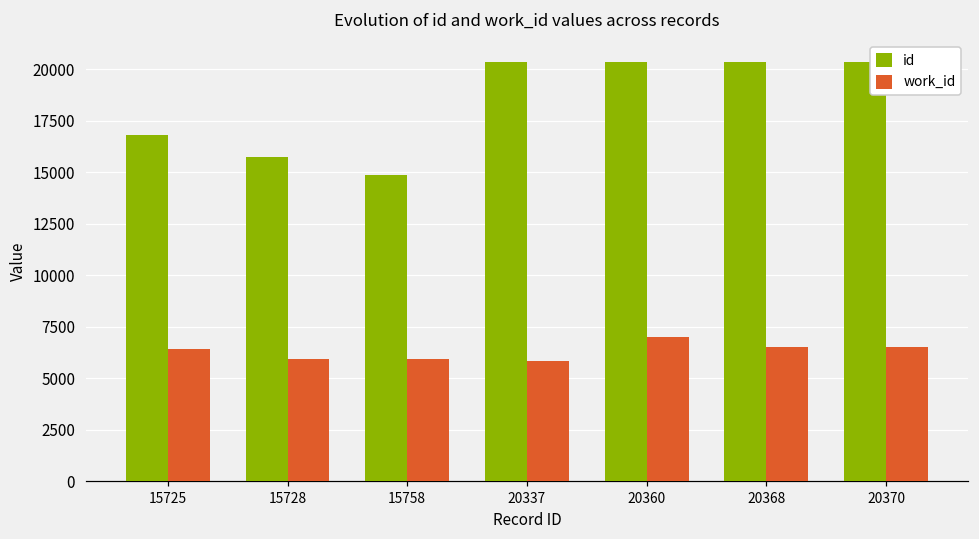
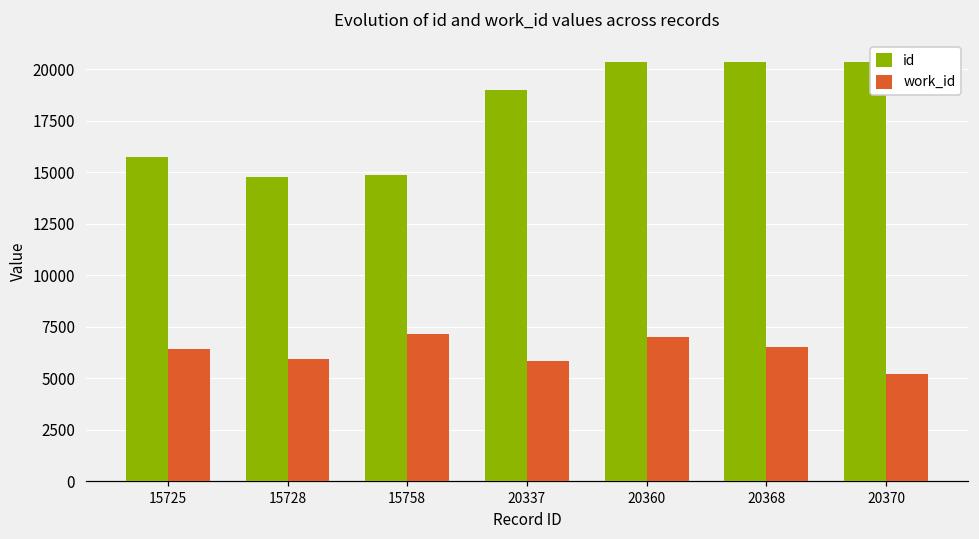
id, 15725: 16800 -> 15700
id, 15728: 15700 -> 14800
work_id, 15758: 5900 -> 7100
id, 20337: 20300 -> 19000
work_id, 20370: 6500 -> 5200
